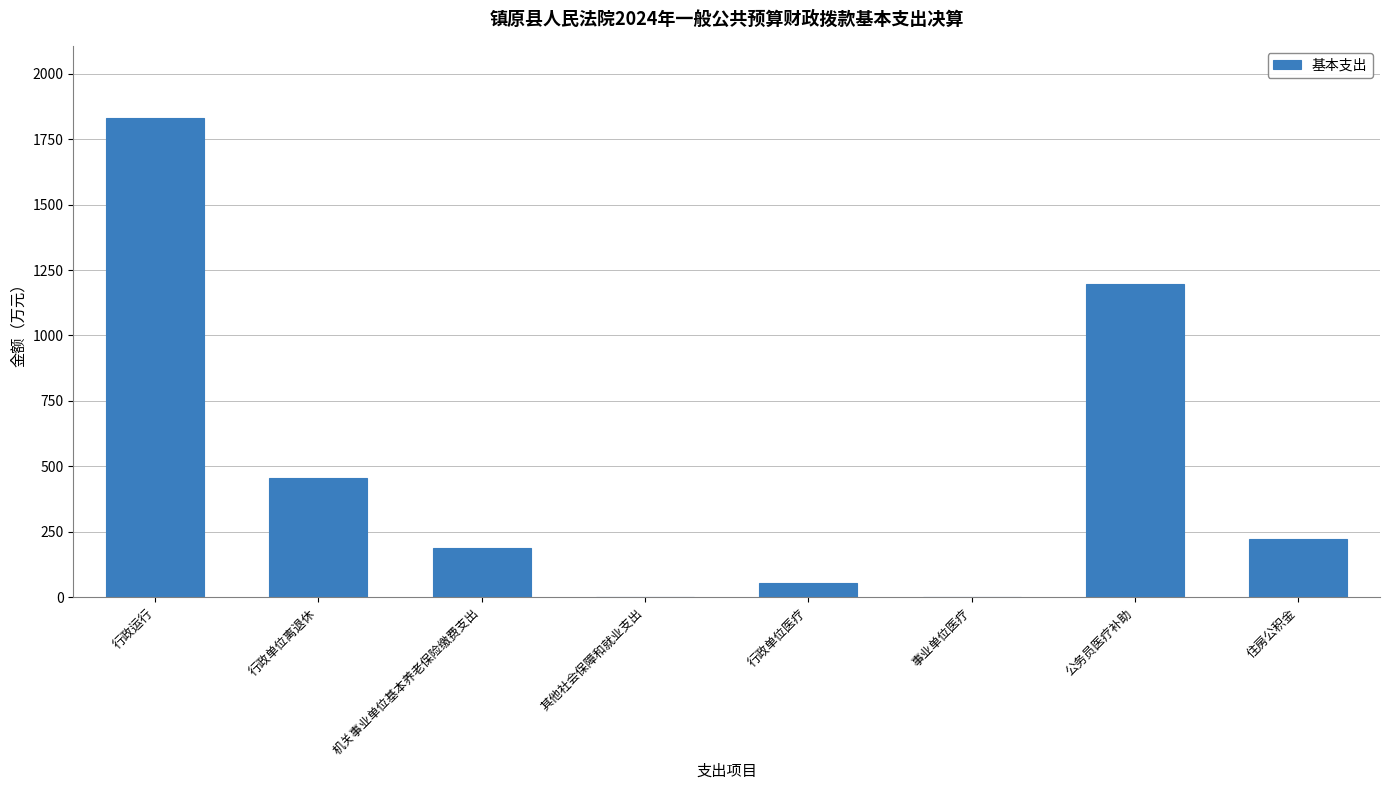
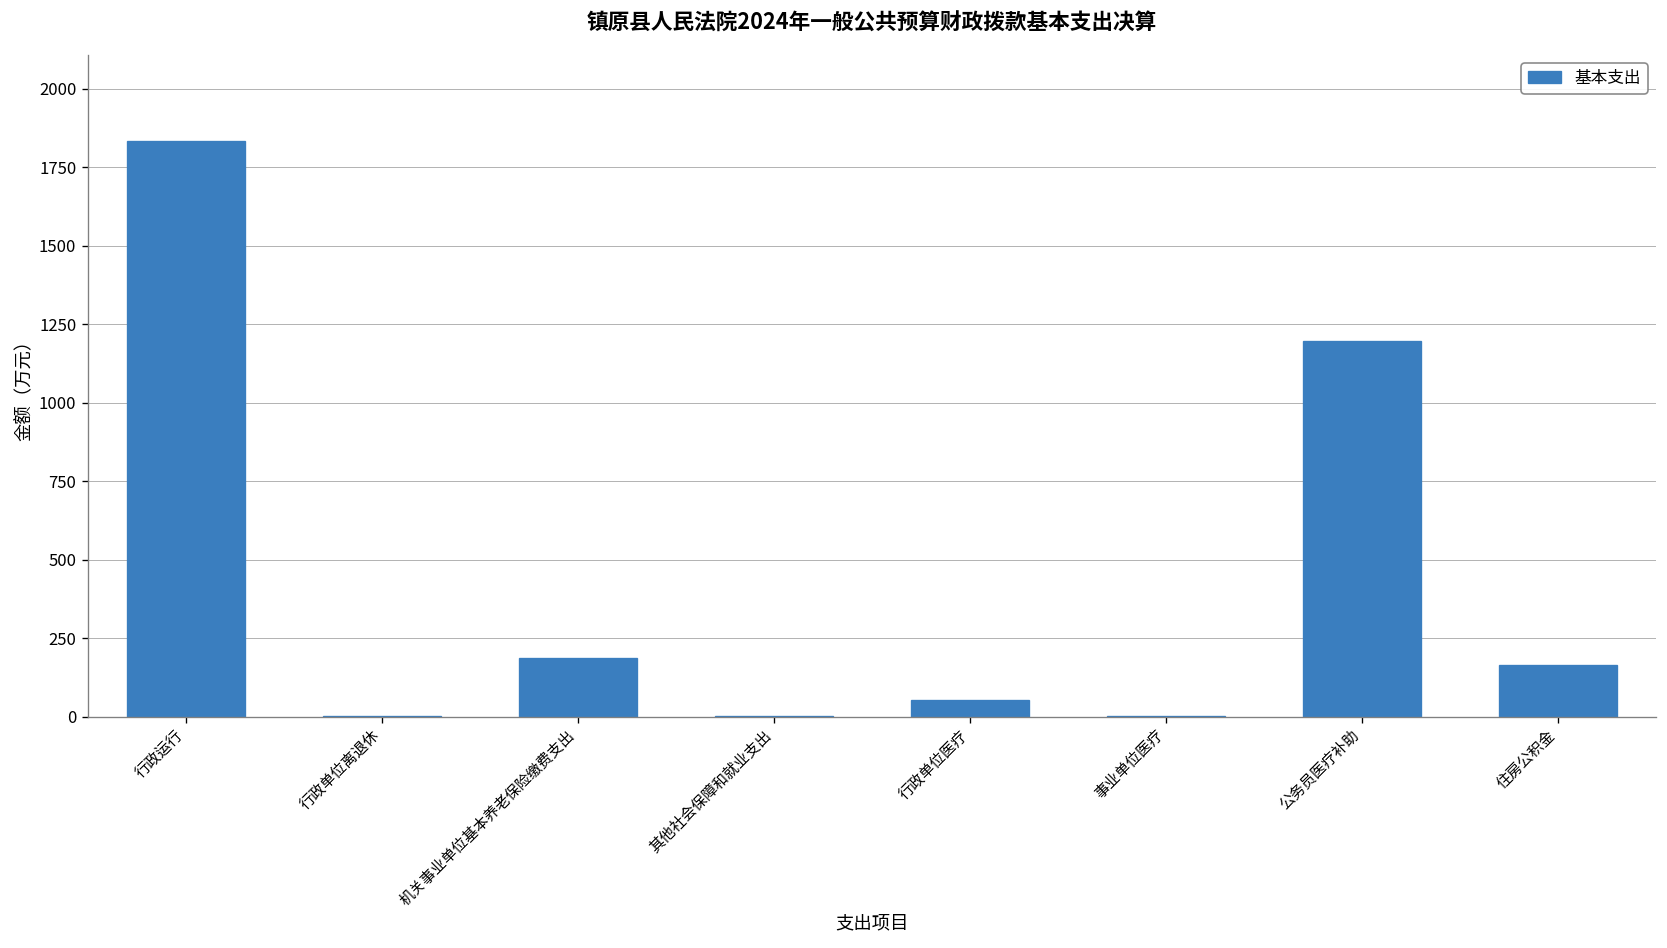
行政单位离退休: 460 -> 0
住房公积金: 220 -> 160
